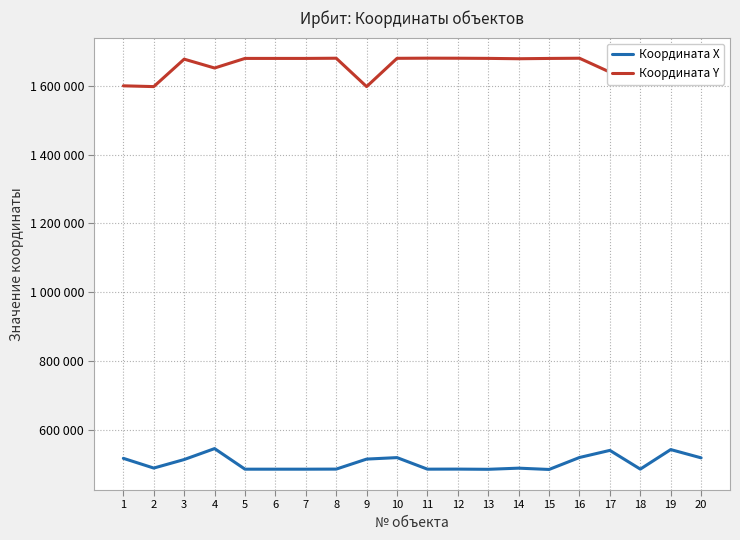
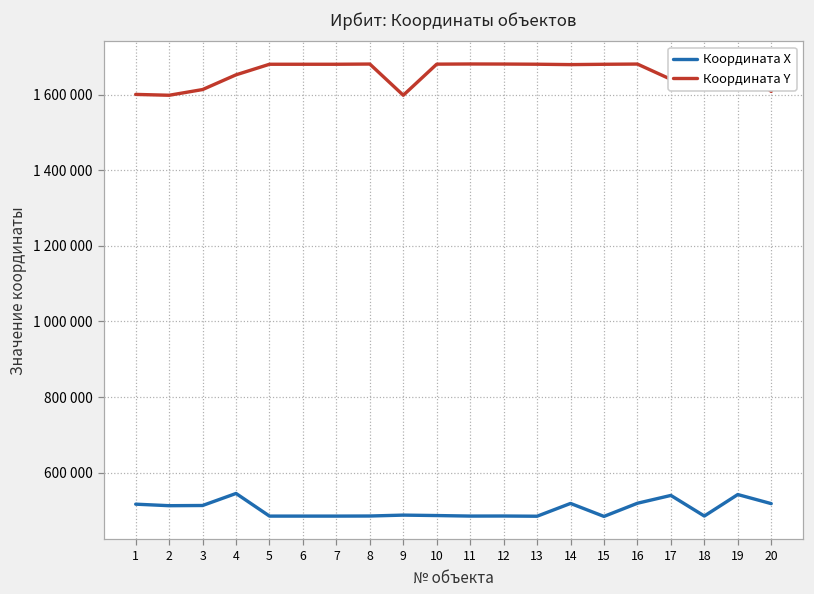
Координата X, 2: 490000 -> 510000
Координата Y, 3: 1680000 -> 1610000
Координата X, 9: 510000 -> 490000
Координата X, 10: 520000 -> 490000
Координата X, 14: 490000 -> 520000
